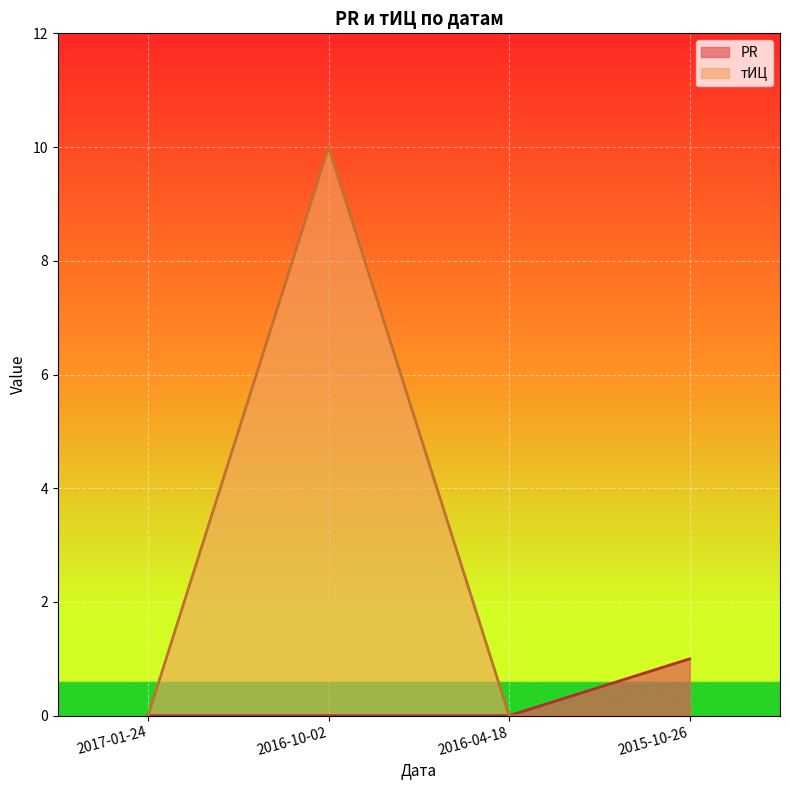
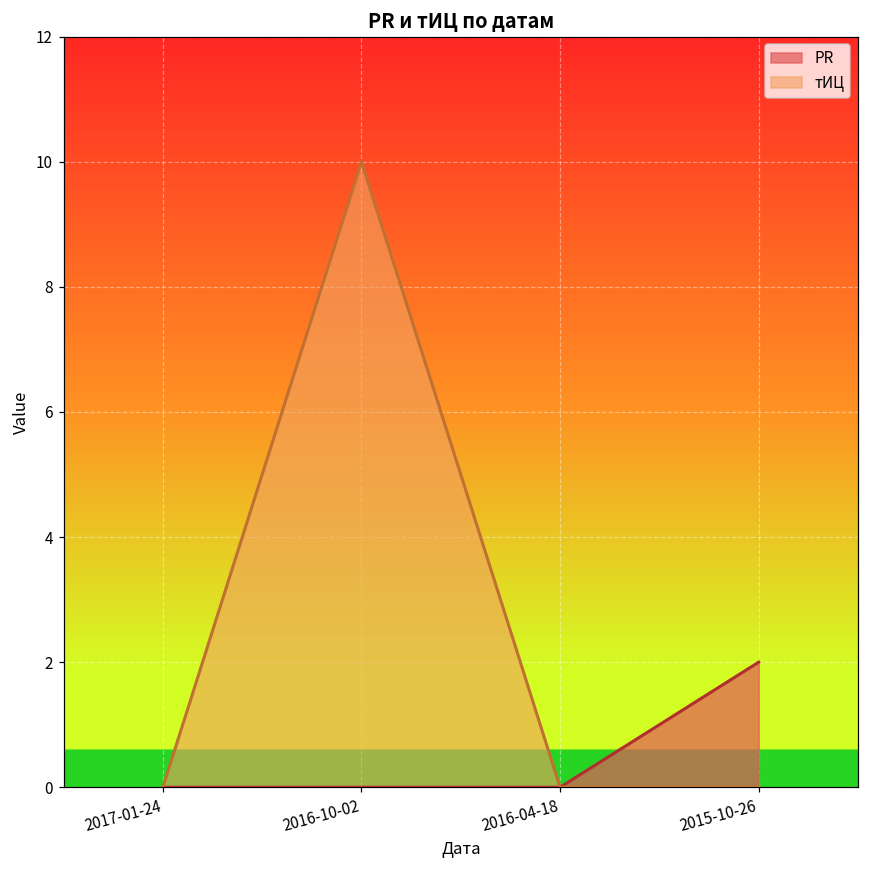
PR, 2015-10-26: 1 -> 2
